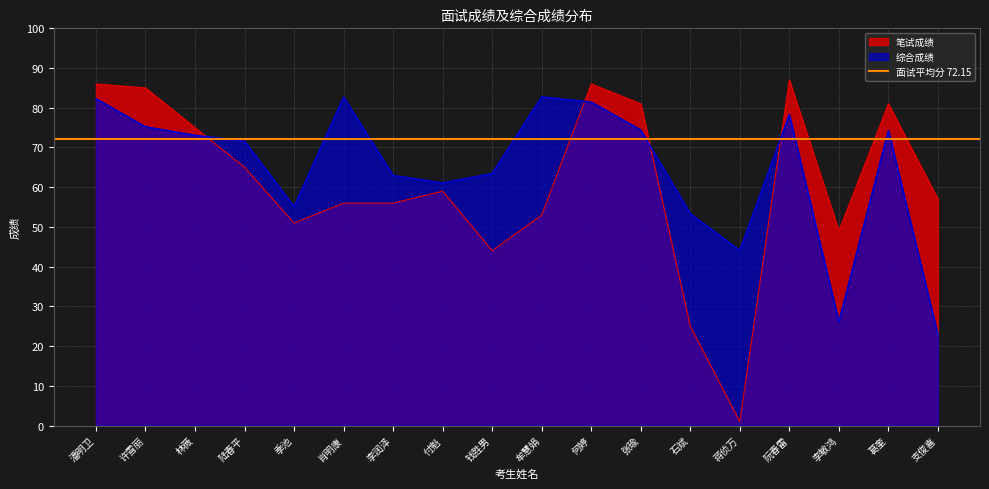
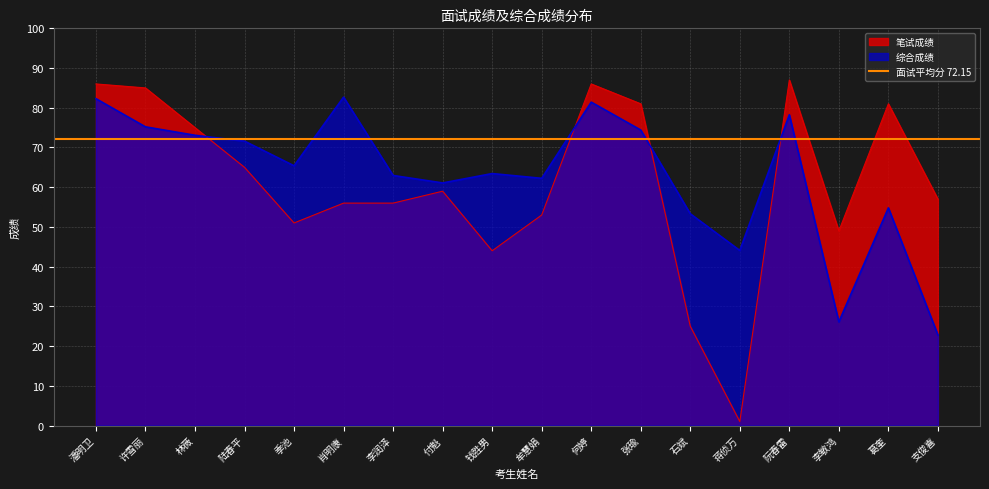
综合成绩, 季池: 55 -> 65
综合成绩, 牟慧娟: 83 -> 62
综合成绩, 葛奎: 74 -> 55
